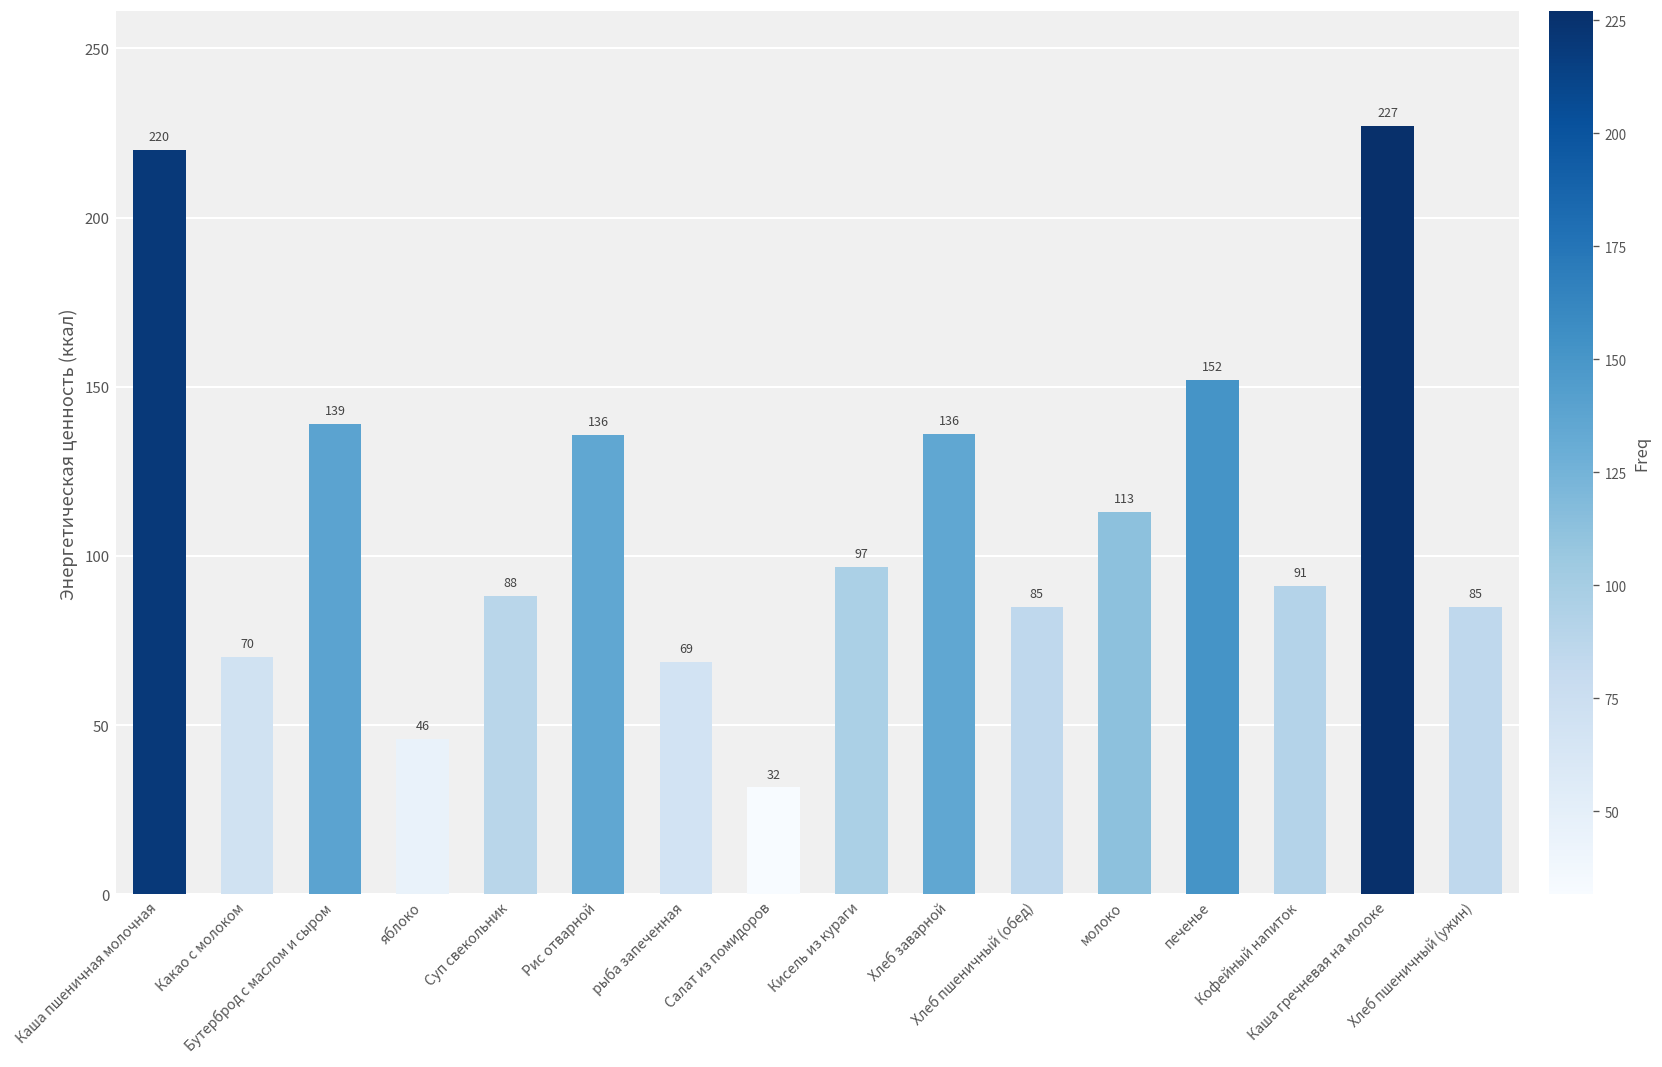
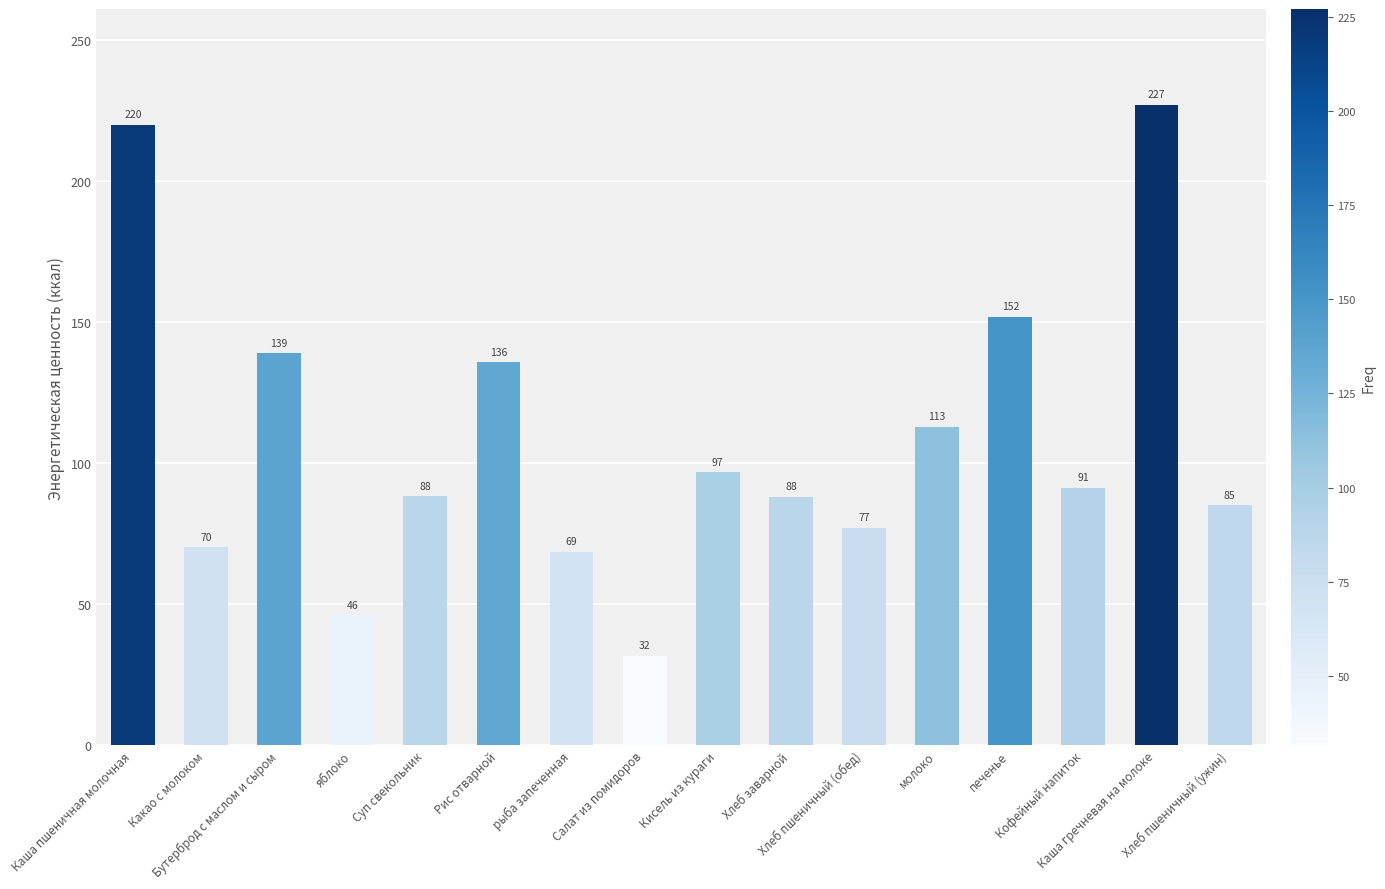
Хлеб заварной: 136 -> 88
Хлеб пшеничный (обед): 85 -> 77
